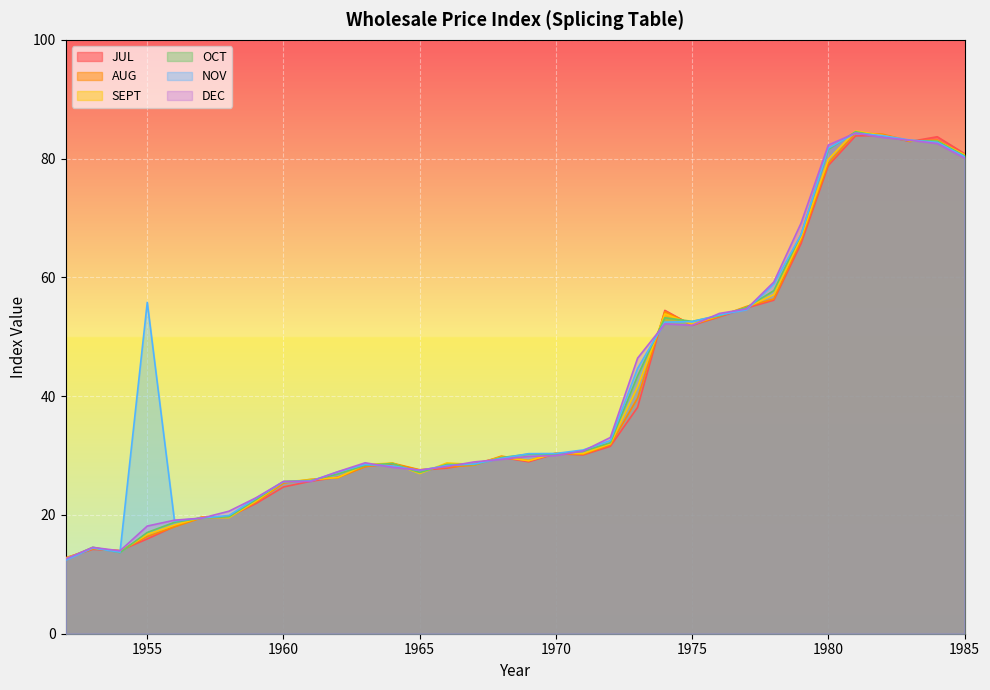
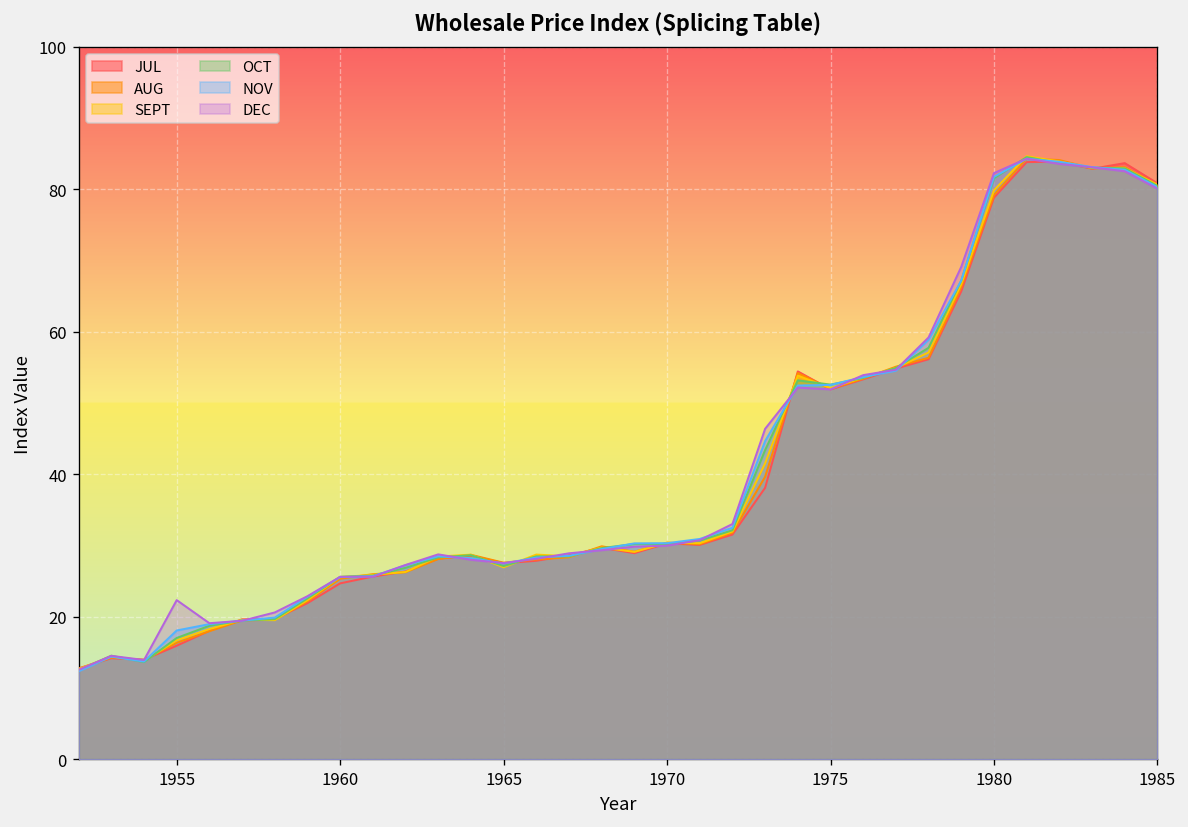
NOV, 1955: 56 -> 18
DEC, 1955: 18 -> 22
